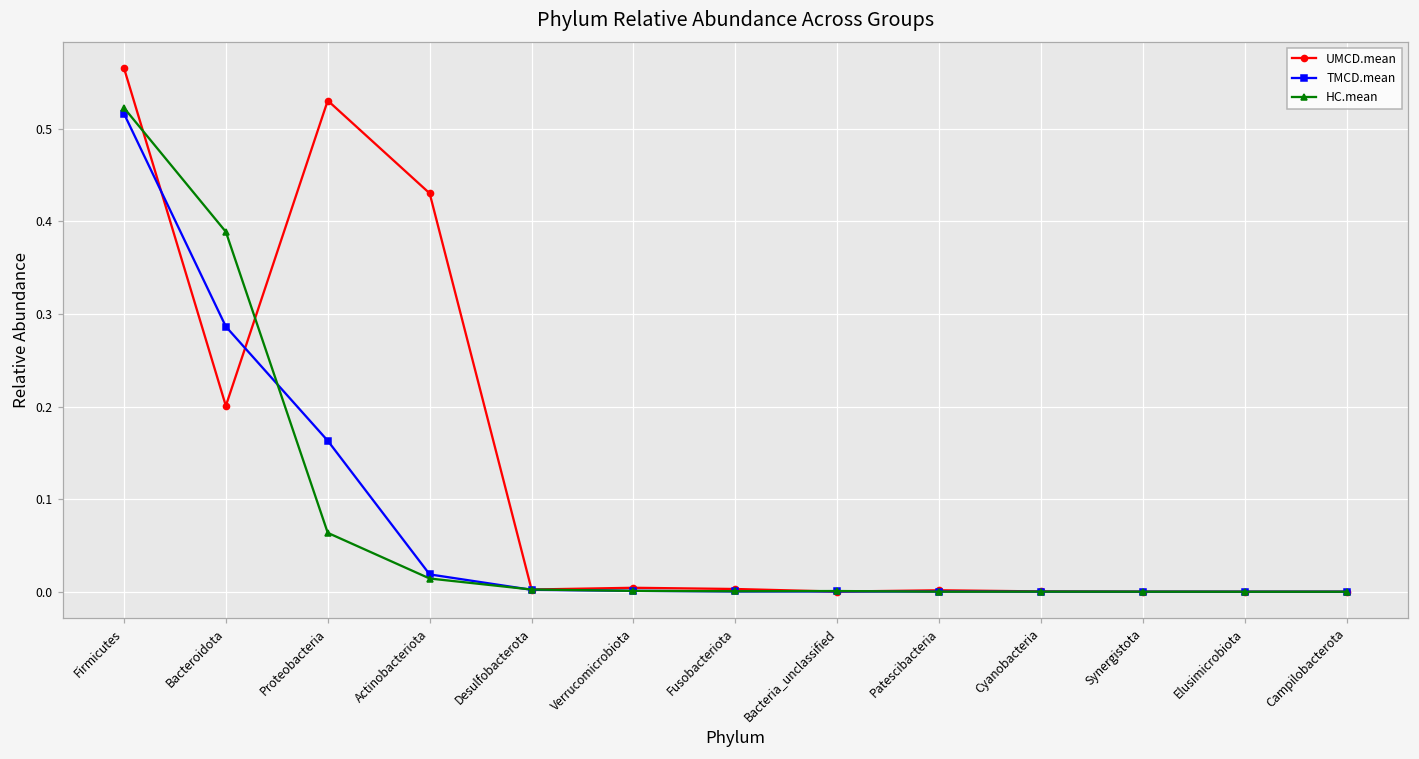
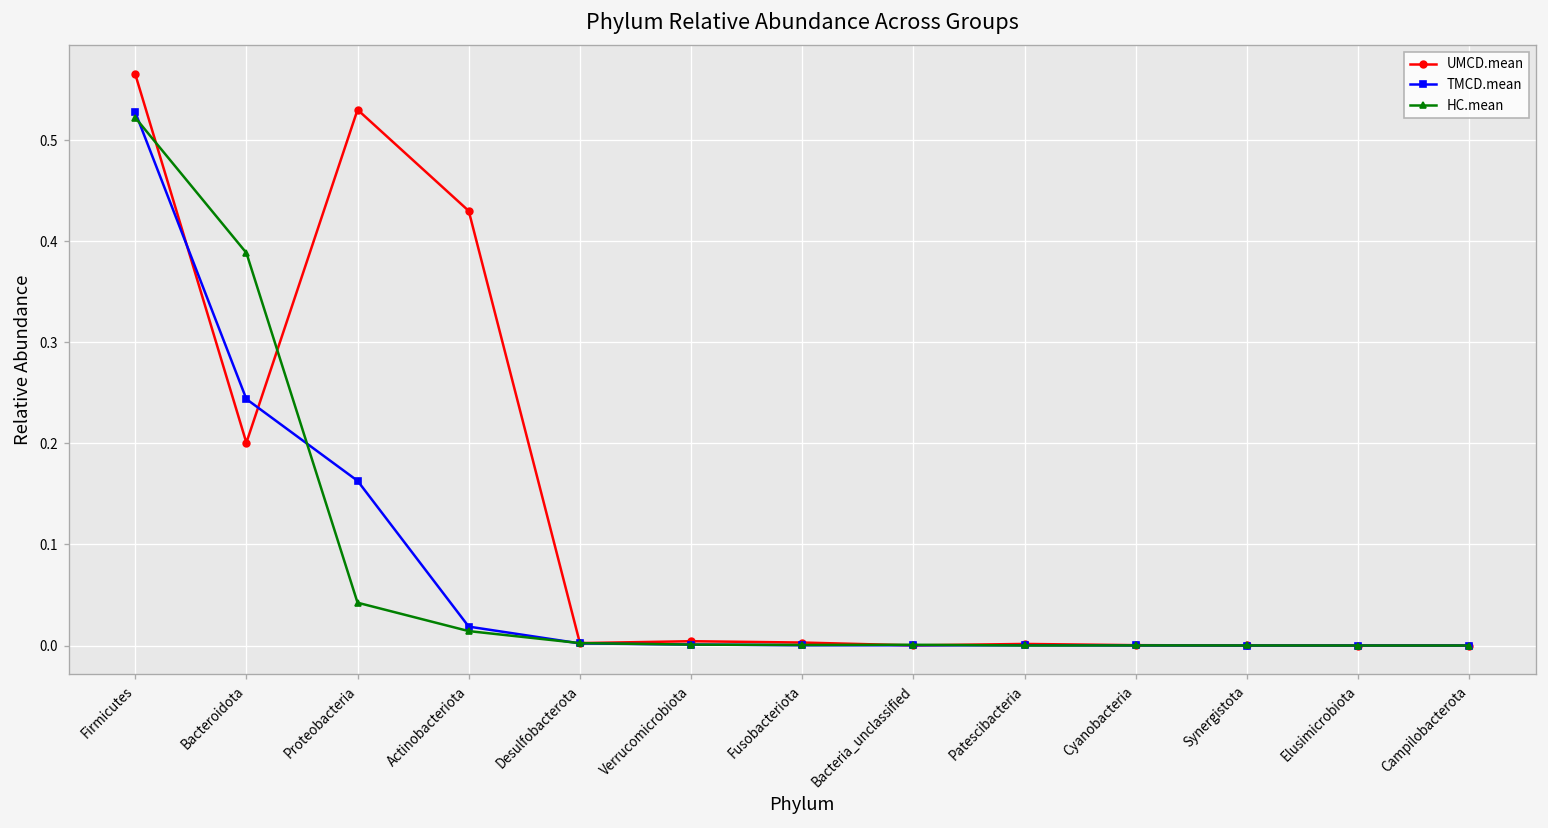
TMCD.mean, Firmicutes: 0.52 -> 0.53
TMCD.mean, Bacteroidota: 0.29 -> 0.24
HC.mean, Proteobacteria: 0.06 -> 0.04
